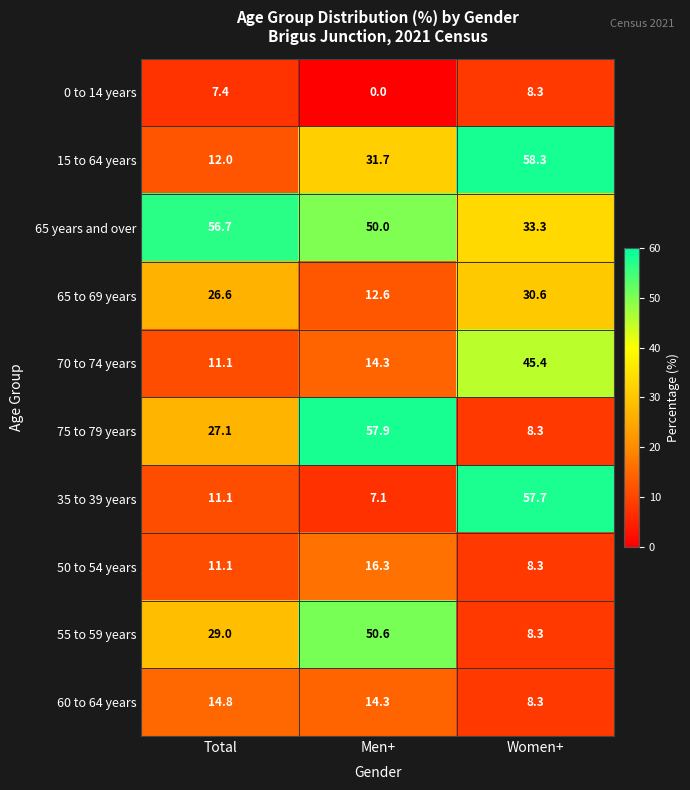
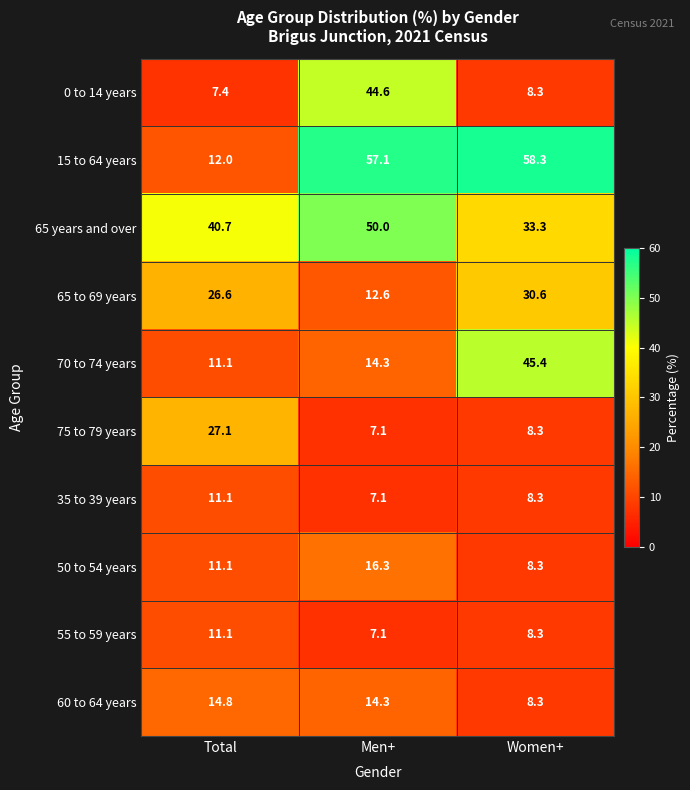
0 to 14 years, Men+: 0.0 -> 44.6
15 to 64 years, Men+: 31.7 -> 57.1
65 years and over, Total: 56.7 -> 40.7
75 to 79 years, Men+: 57.9 -> 7.1
35 to 39 years, Women+: 57.7 -> 8.3
55 to 59 years, Total: 29.0 -> 11.1
55 to 59 years, Men+: 50.6 -> 7.1
